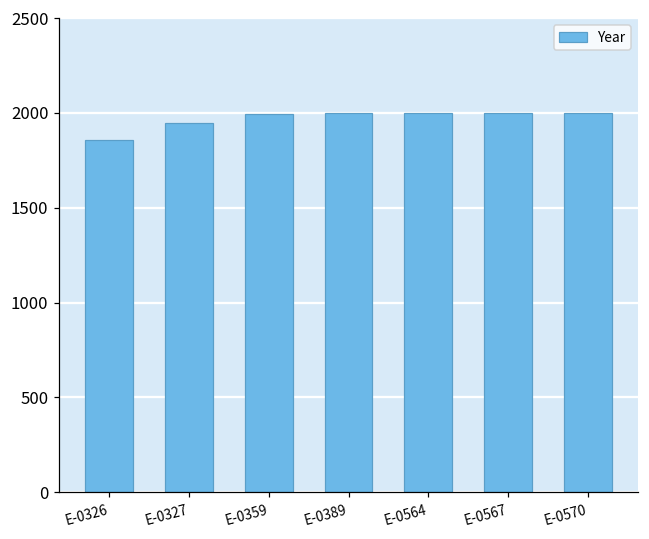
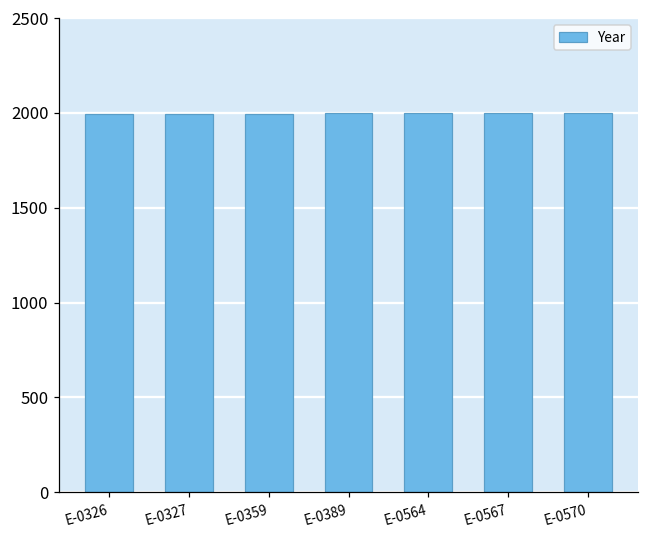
E-0326: 1860 -> 2000
E-0327: 1950 -> 2000
